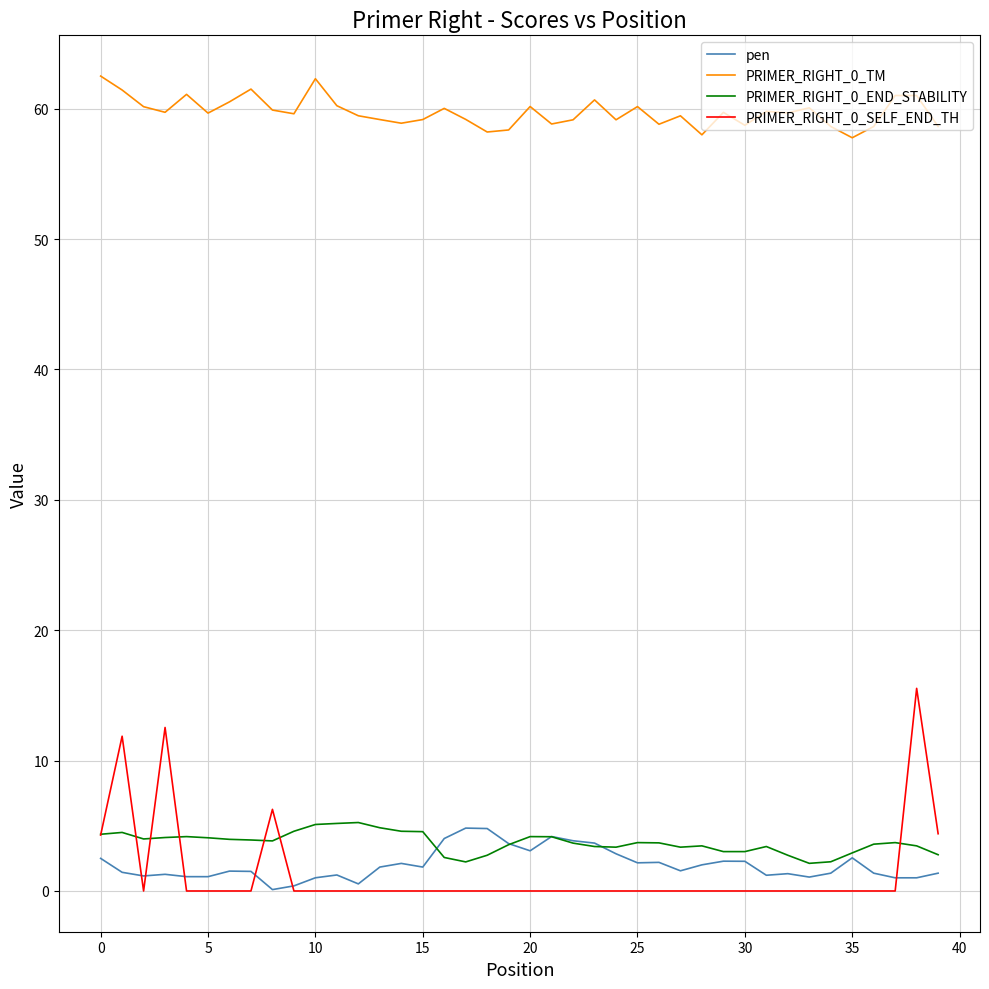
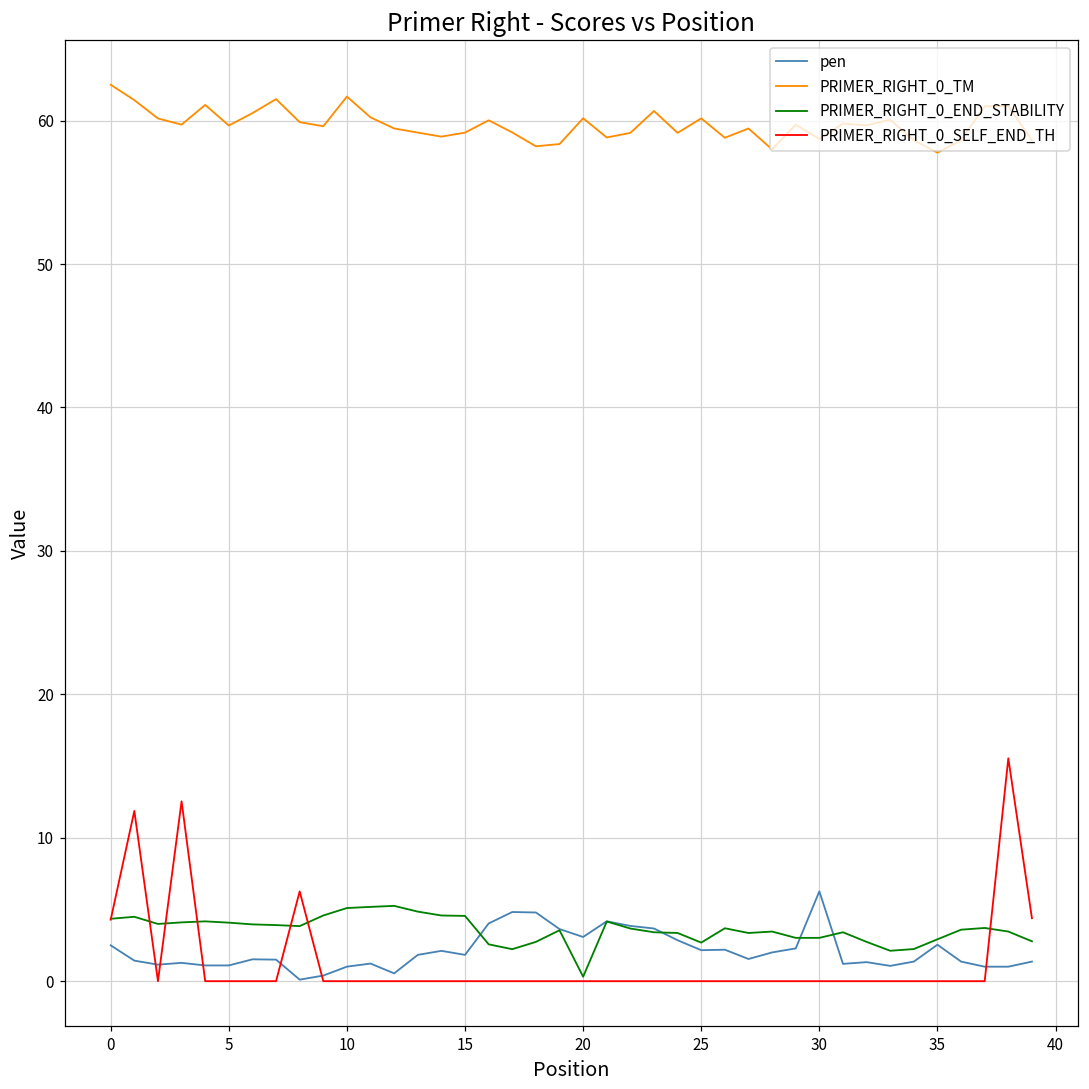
PRIMER_RIGHT_0_TM, 10: 62.3 -> 61.7
PRIMER_RIGHT_0_END_STABILITY, 20: 4.2 -> 0.3
PRIMER_RIGHT_0_END_STABILITY, 25: 3.7 -> 2.7
pen, 30: 2.3 -> 6.3
